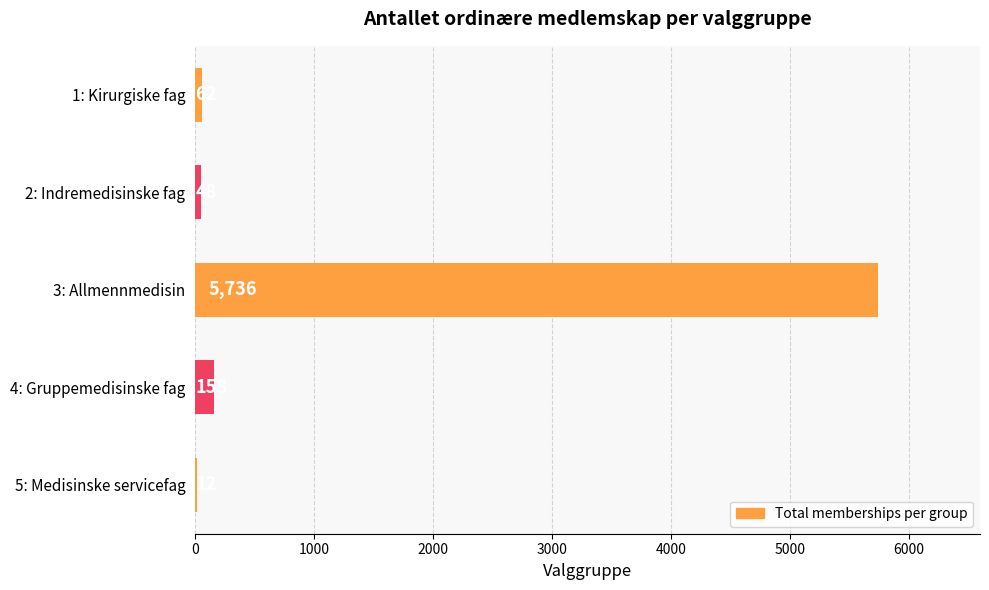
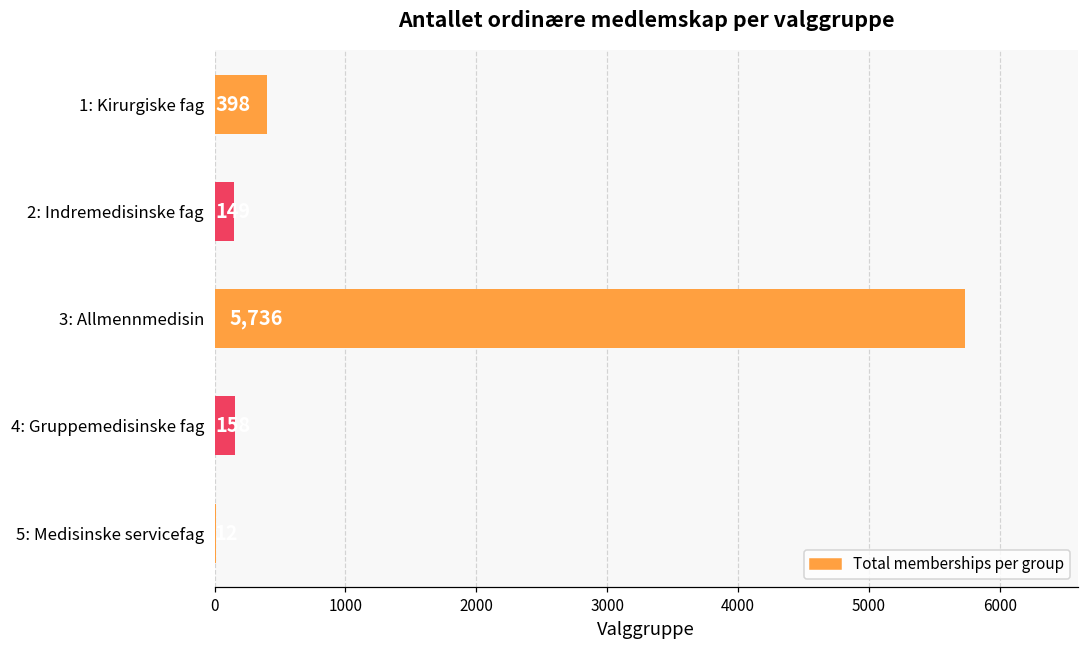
1: Kirurgiske fag: 60 -> 400
2: Indremedisinske fag: 50 -> 150
